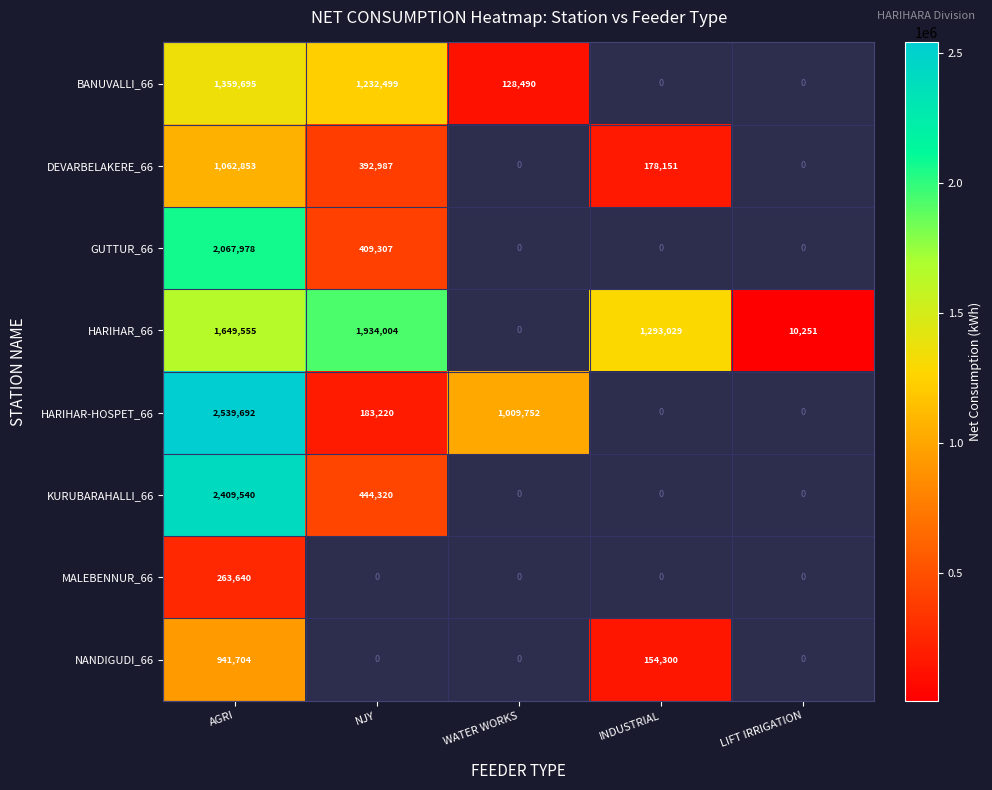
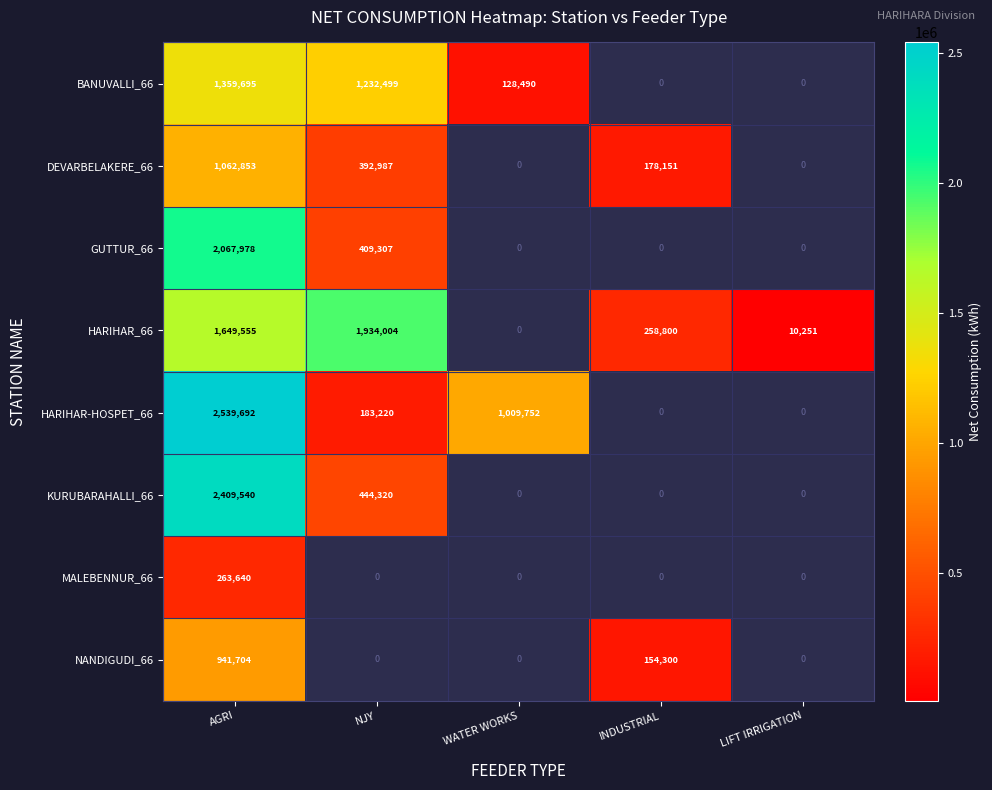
HARIHAR_66, INDUSTRIAL: 1,293,029 -> 258,800
